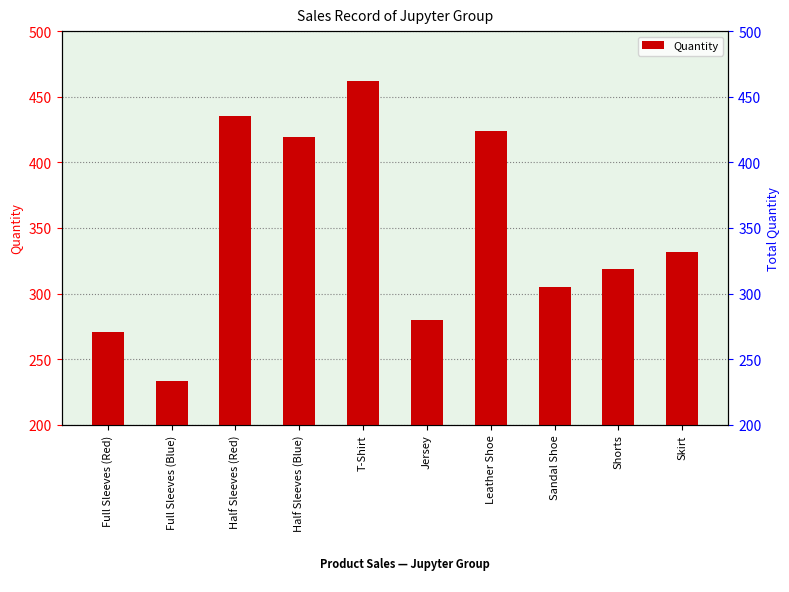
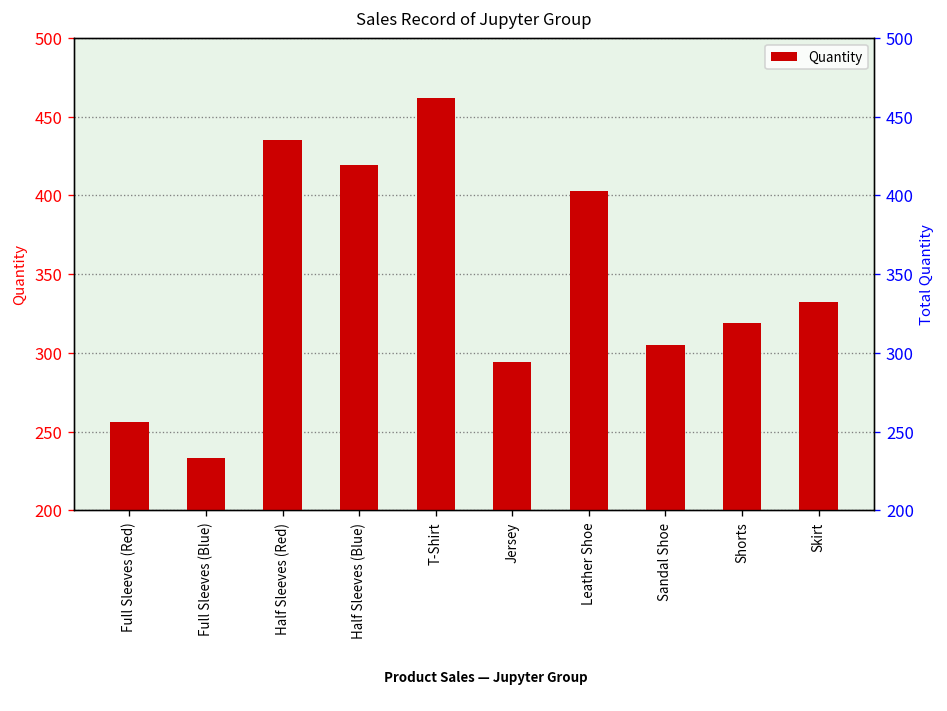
Full Sleeves (Red): 271 -> 256
Jersey: 280 -> 294
Leather Shoe: 424 -> 403
